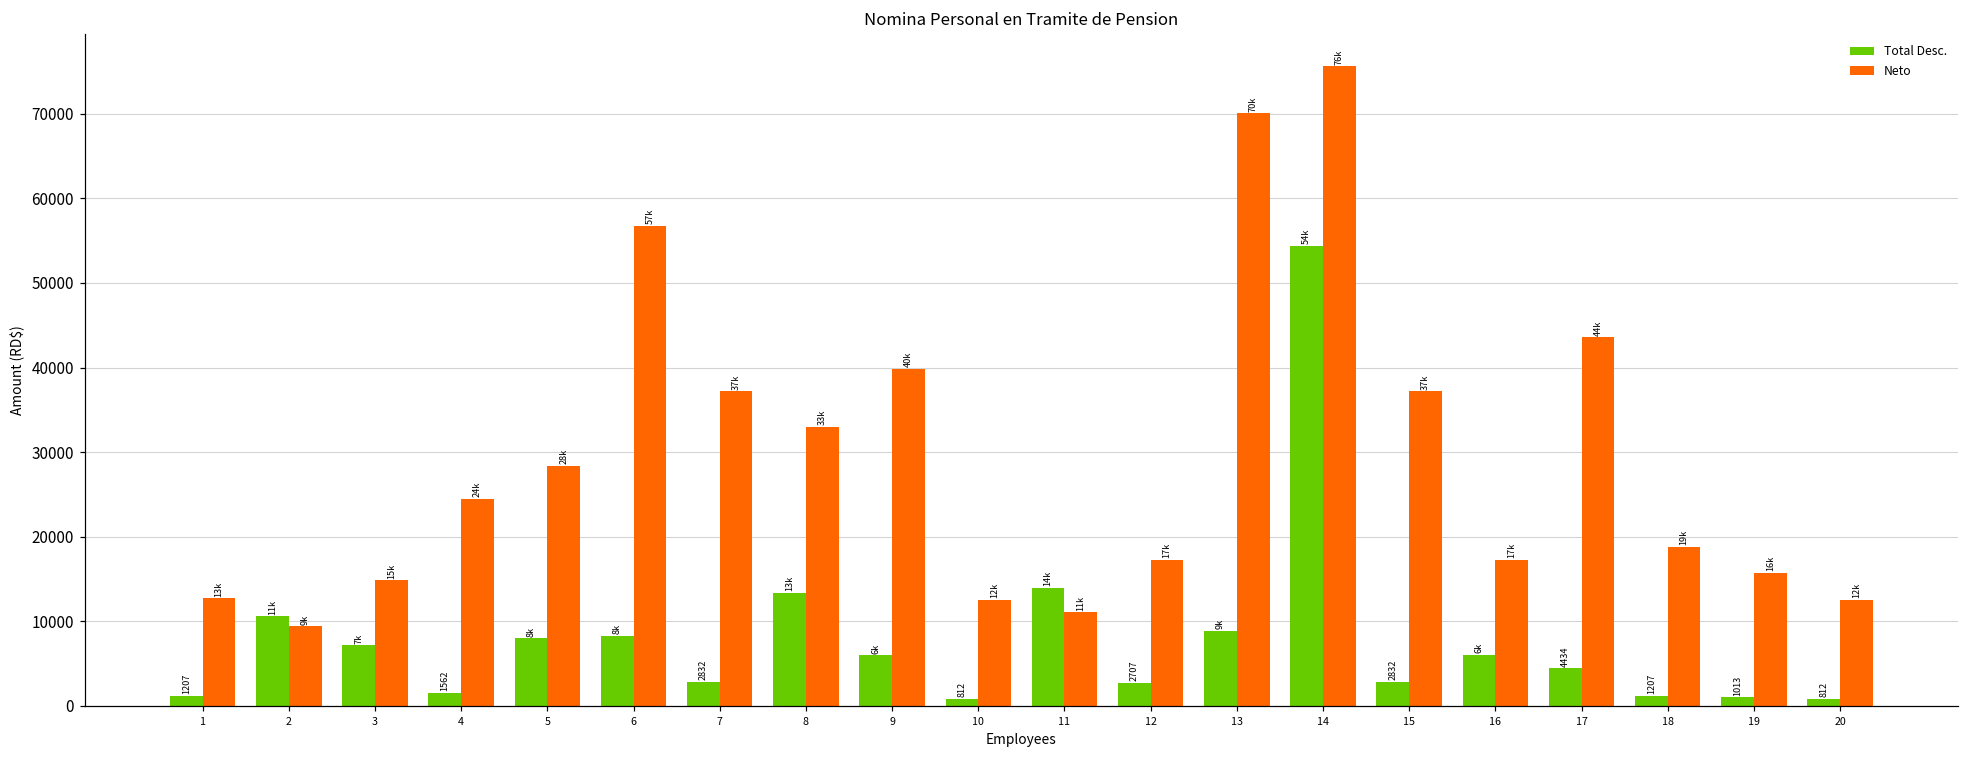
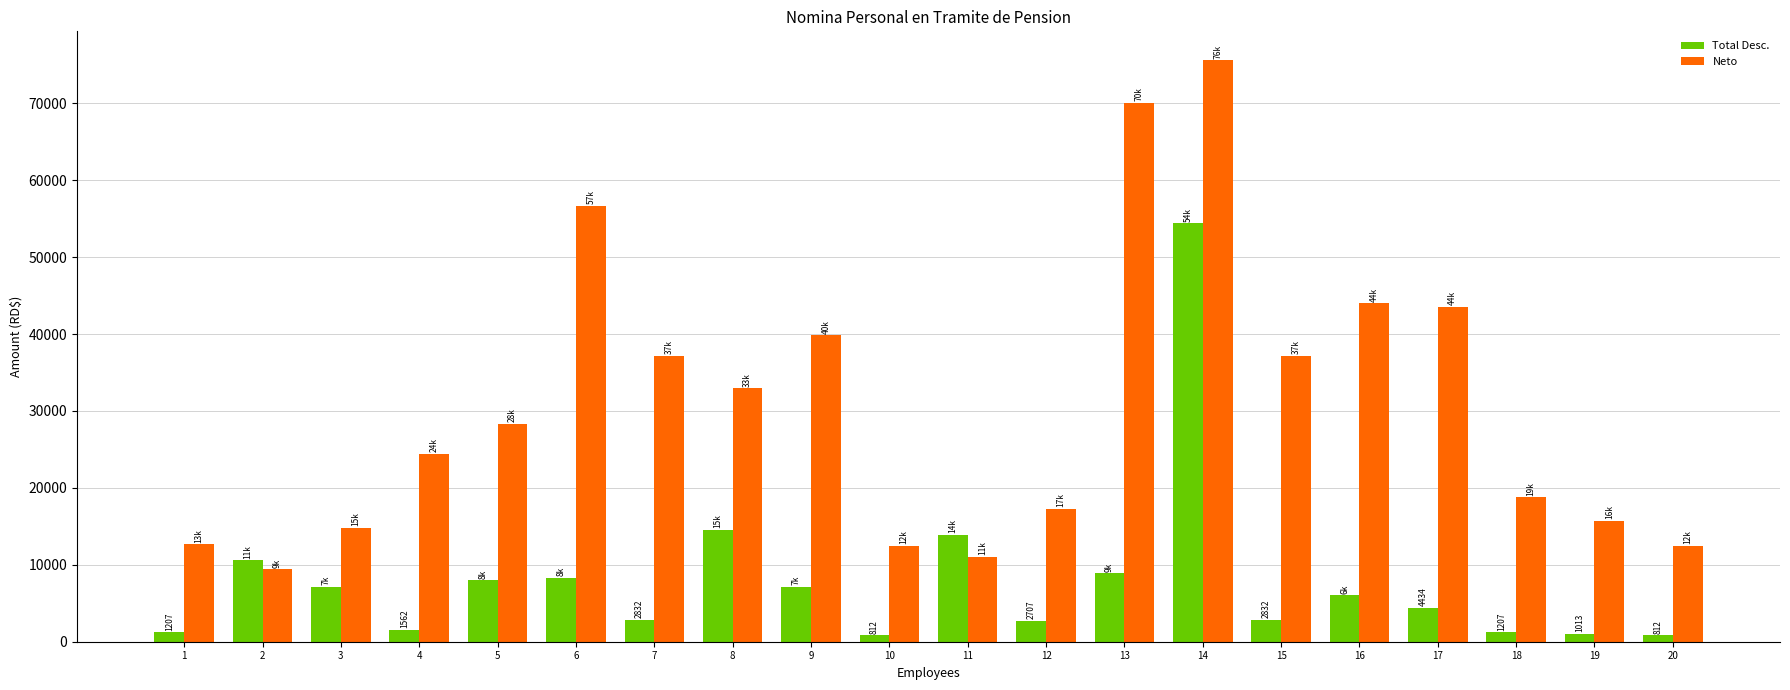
Total Desc., 8: 13k -> 15k
Total Desc., 9: 6k -> 7k
Neto, 16: 17k -> 44k
